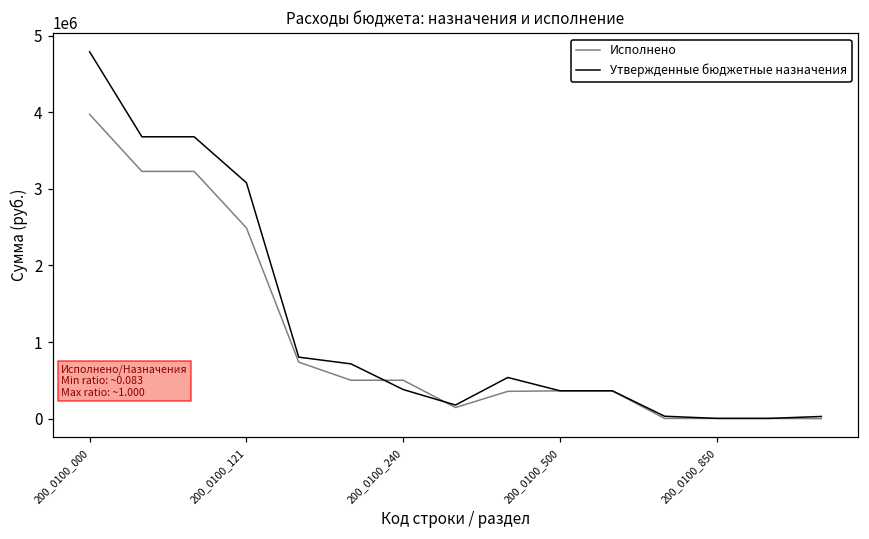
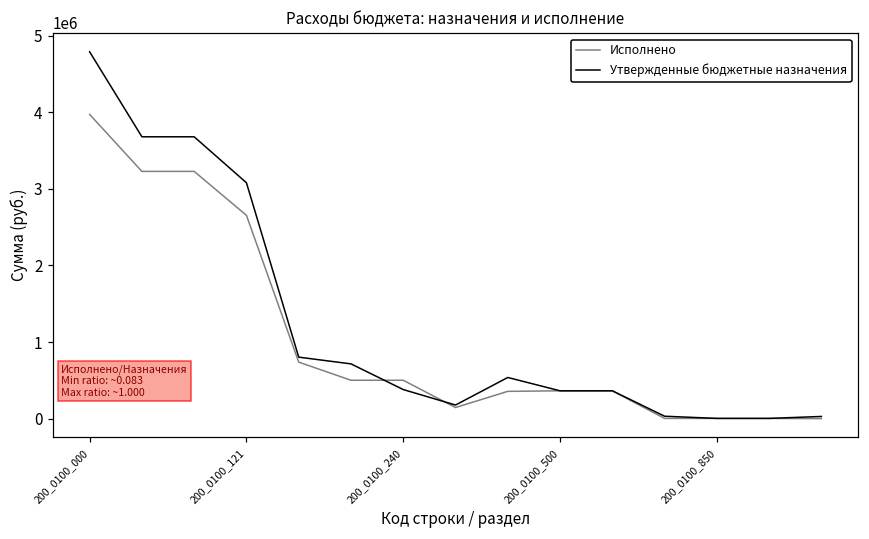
Исполнено, 200_0100_121: 2500000 -> 2700000
